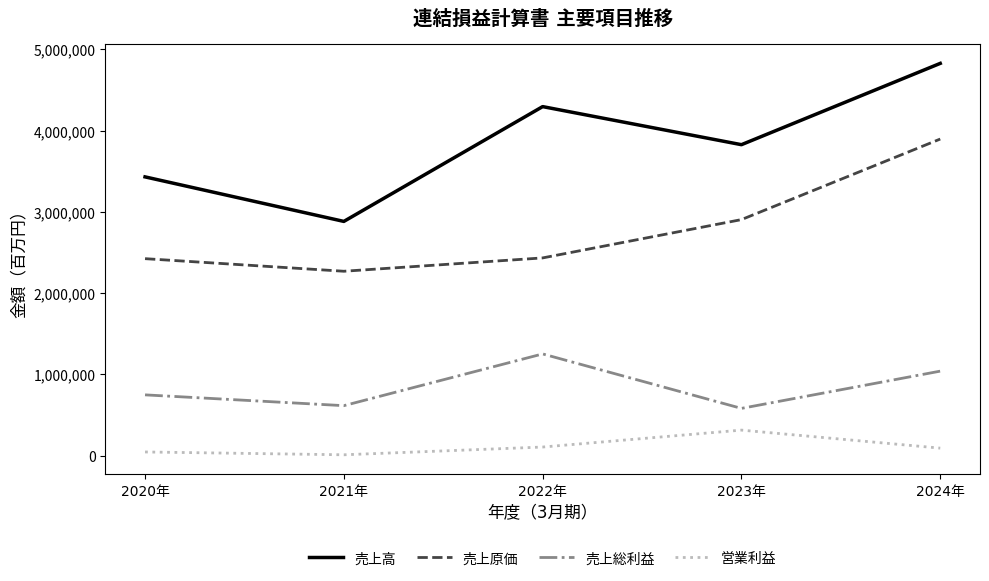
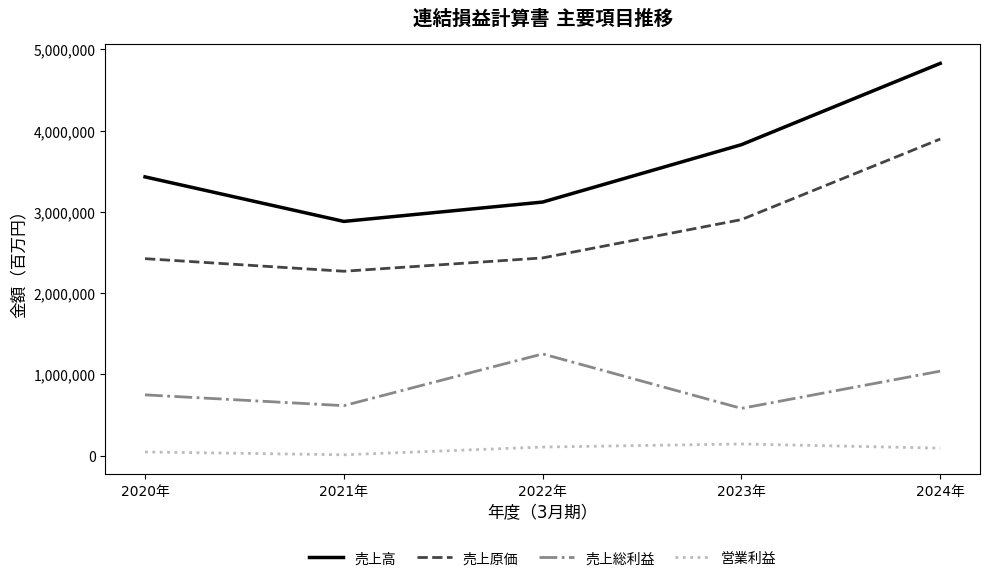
売上高, 2022年: 4,300,000 -> 3,100,000
営業利益, 2023年: 300,000 -> 100,000
